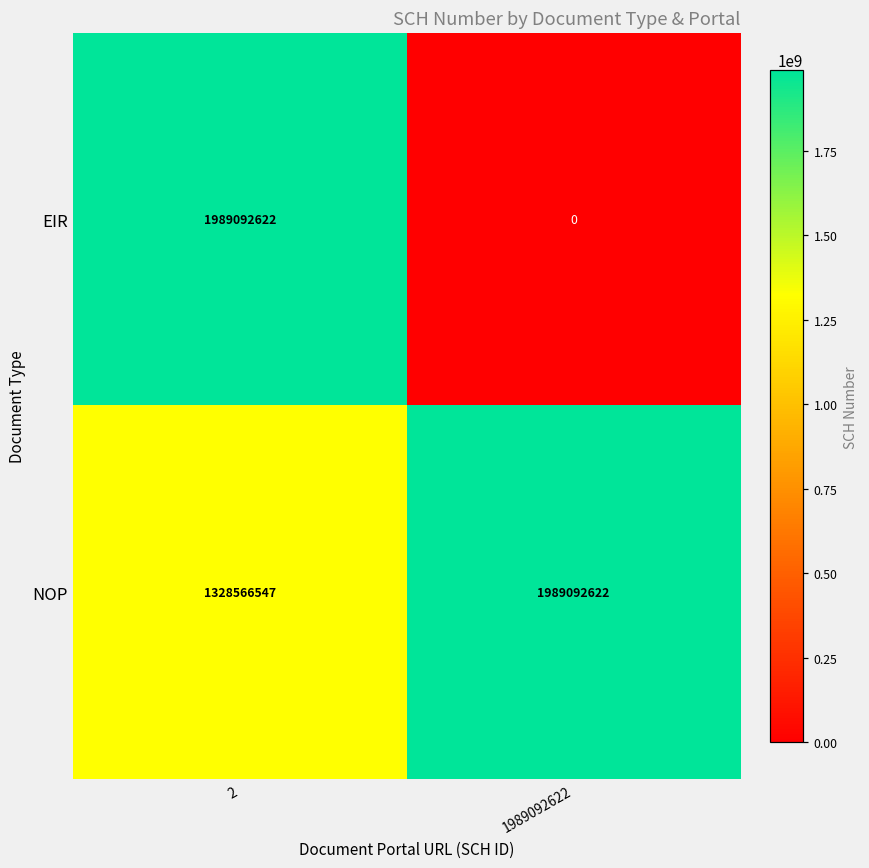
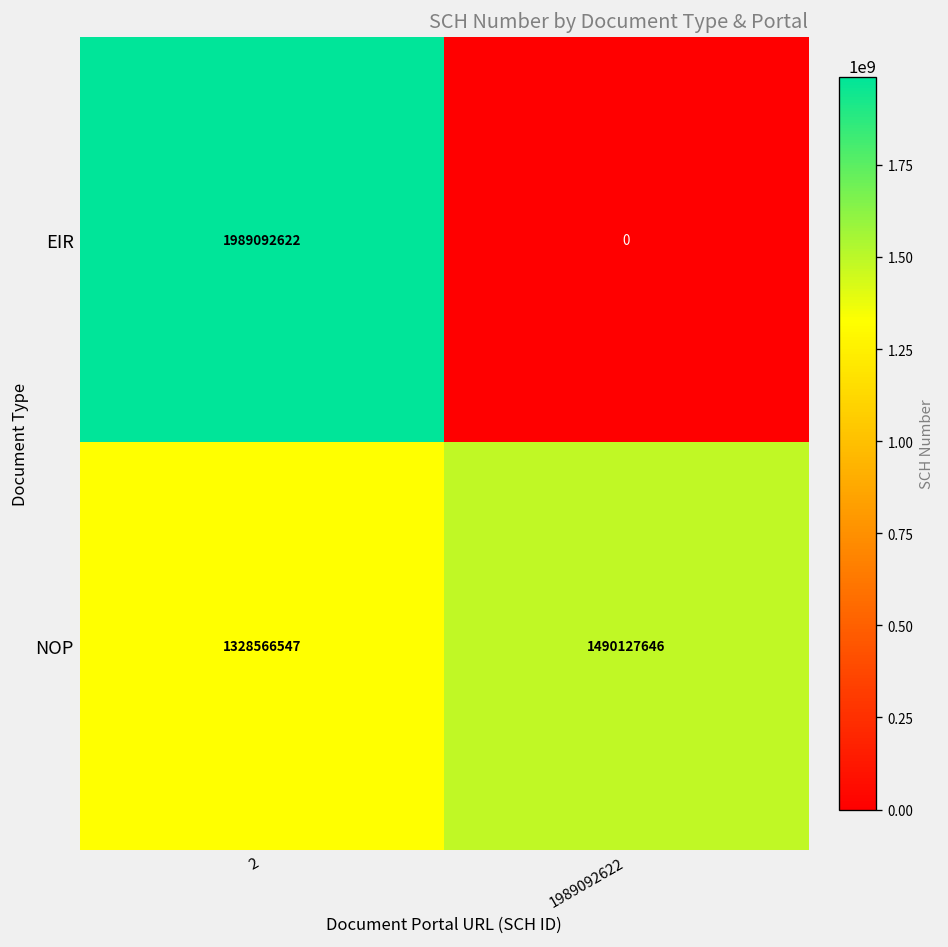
NOP, 1989092622: 1989092622 -> 1490127646
